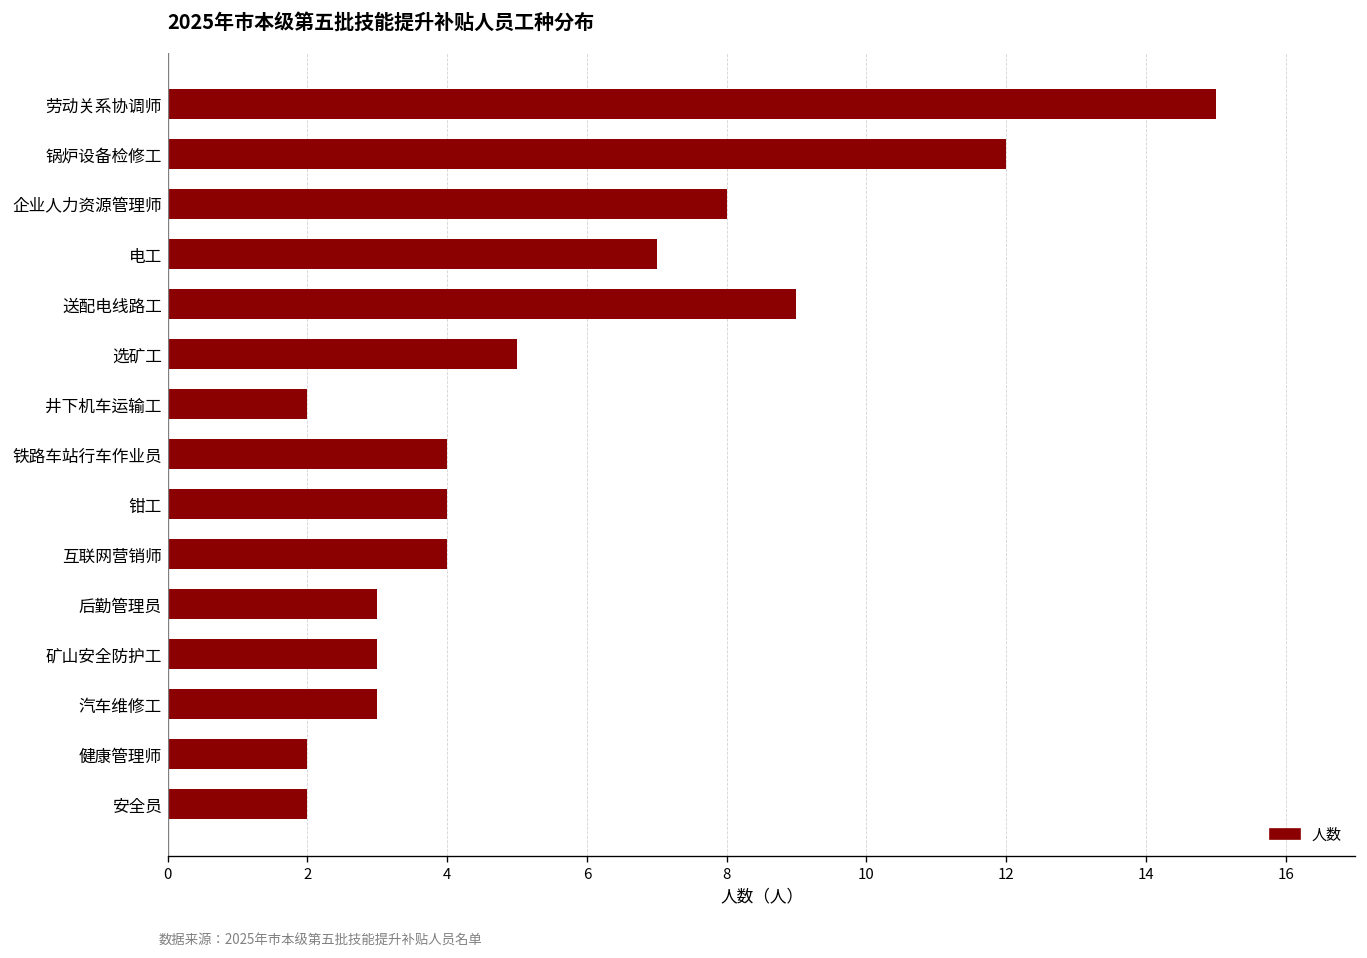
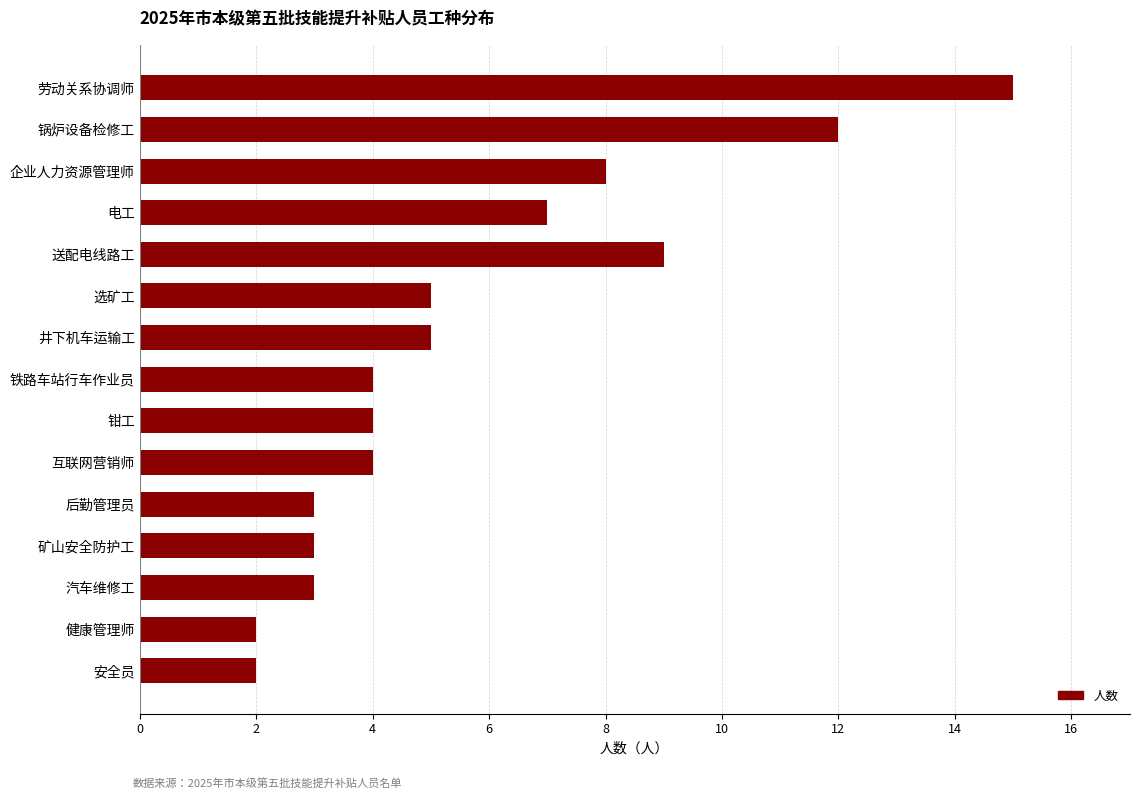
井下机车运输工: 2 -> 5
